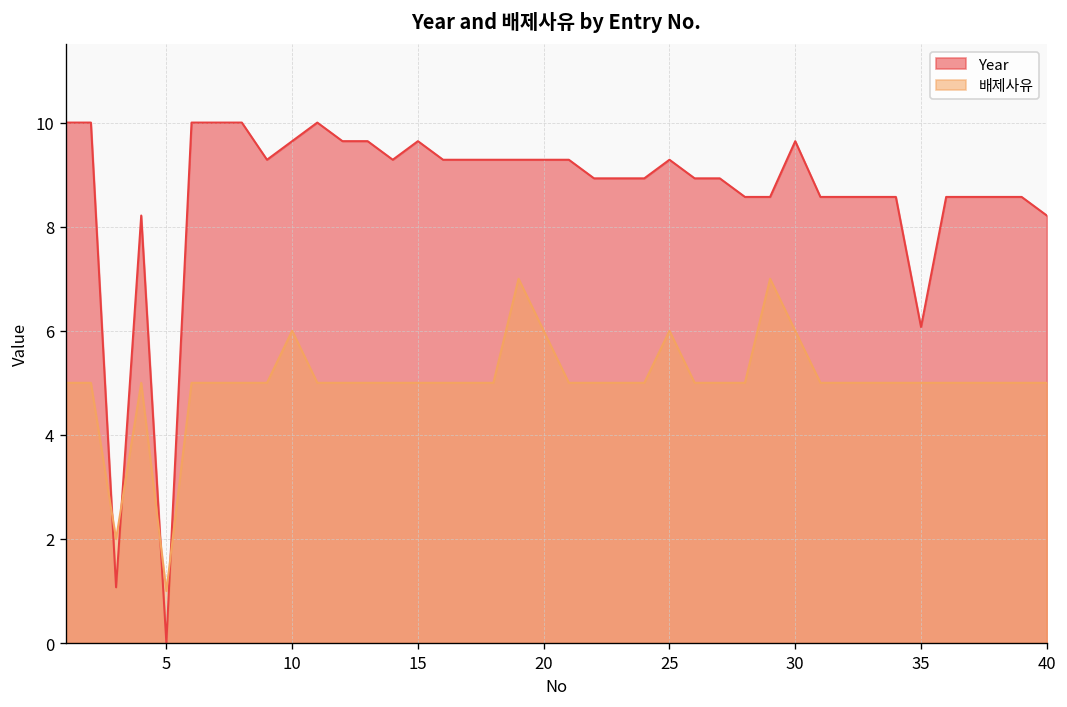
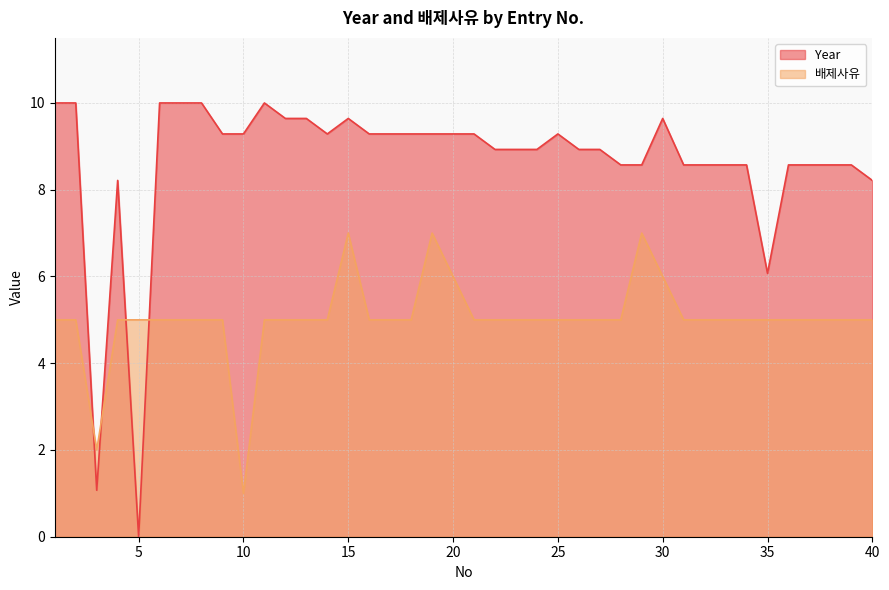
배제사유, 5: 1 -> 5
Year, 10: 9.6 -> 9.3
배제사유, 10: 6 -> 1
배제사유, 15: 5 -> 7
배제사유, 25: 6 -> 5
